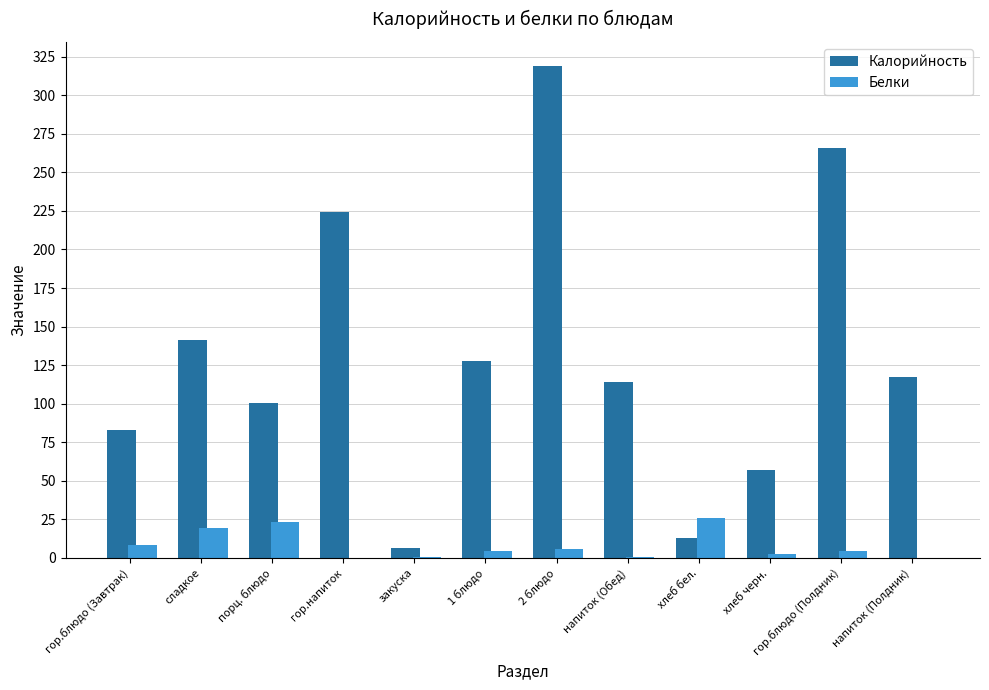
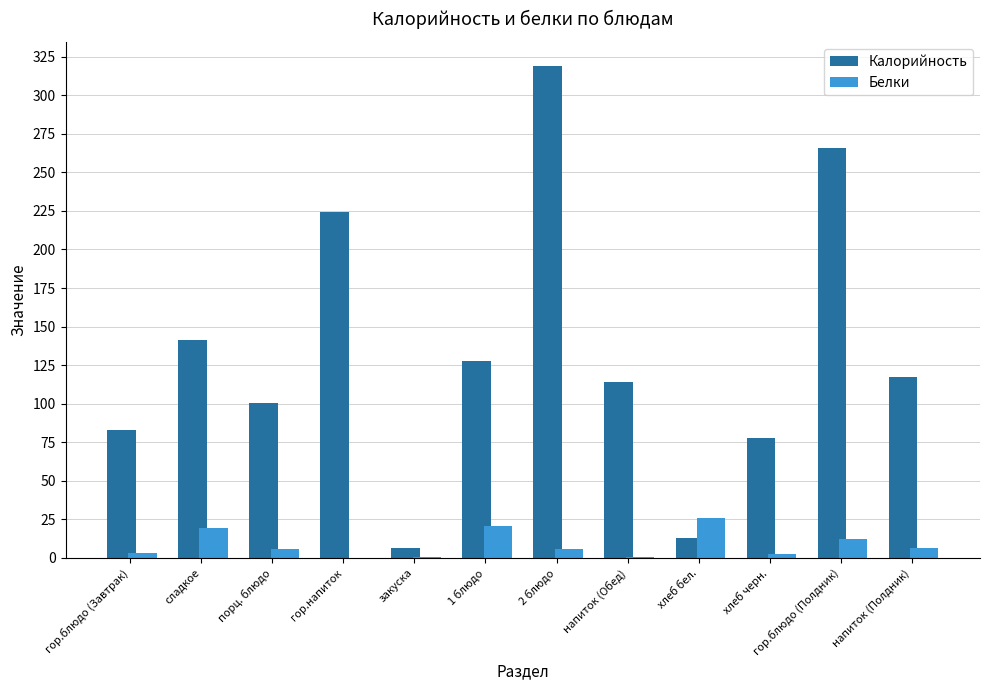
Белки, гор.блюдо (Завтрак): 8 -> 3
Белки, порц. блюдо: 24 -> 6
Белки, 1 блюдо: 5 -> 21
Калорийность, хлеб черн.: 57 -> 78
Белки, гор.блюдо (Полдник): 5 -> 12
Белки, напиток (Полдник): 0 -> 7
